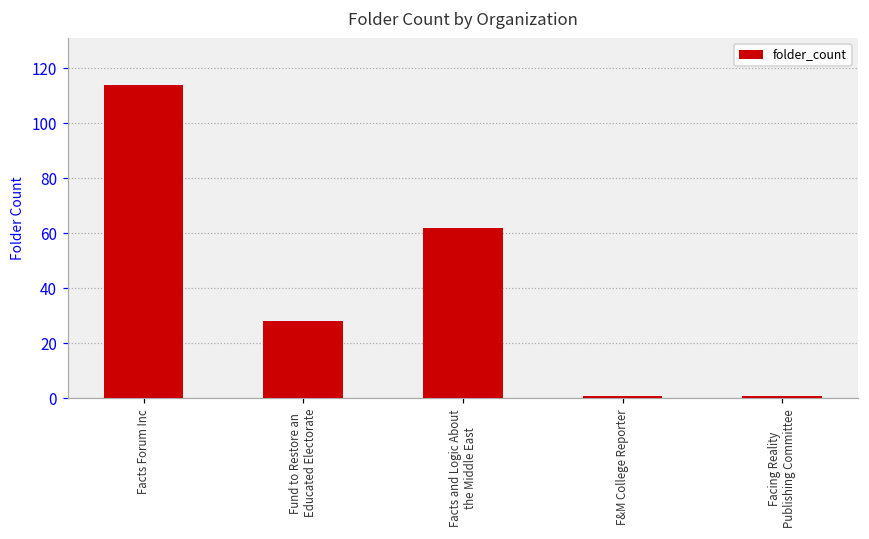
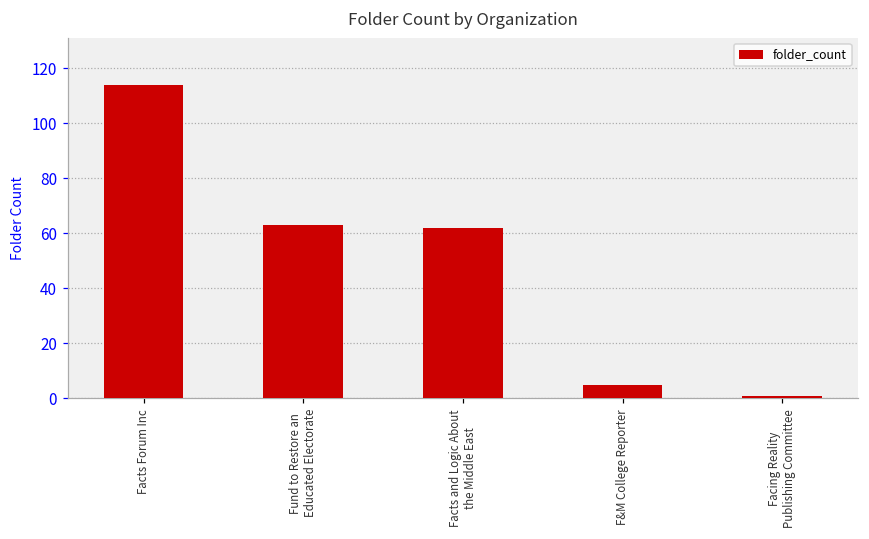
Fund to Restore an Educated Electorate: 28 -> 63
F&M College Reporter: 1 -> 5
